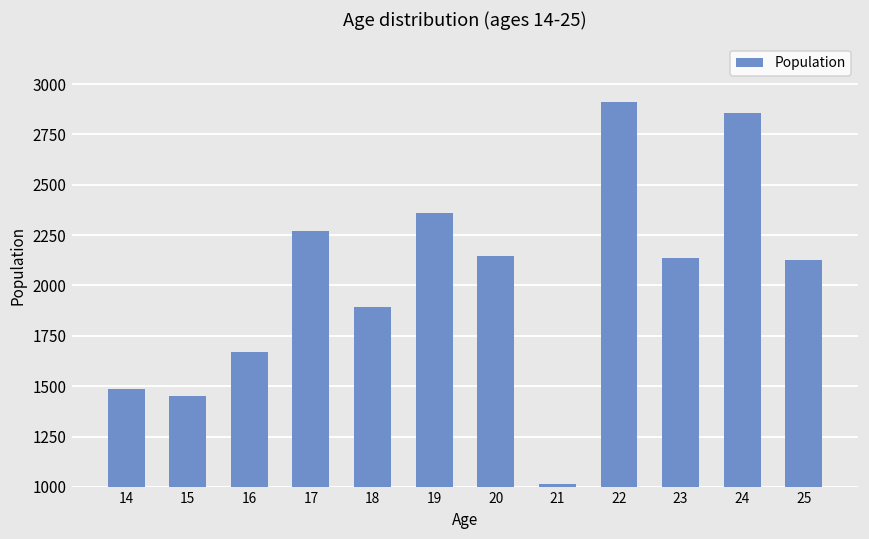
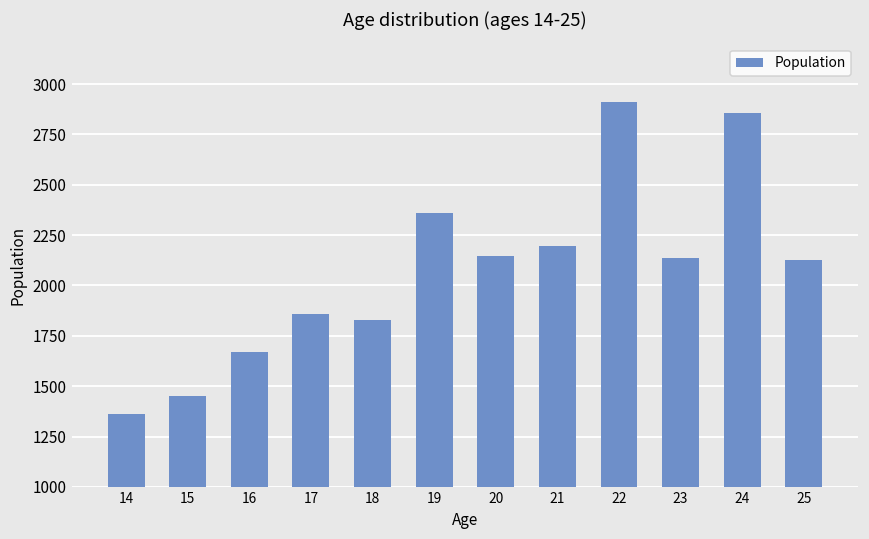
14: 1480 -> 1360
17: 2270 -> 1860
18: 1890 -> 1830
21: 1020 -> 2190
